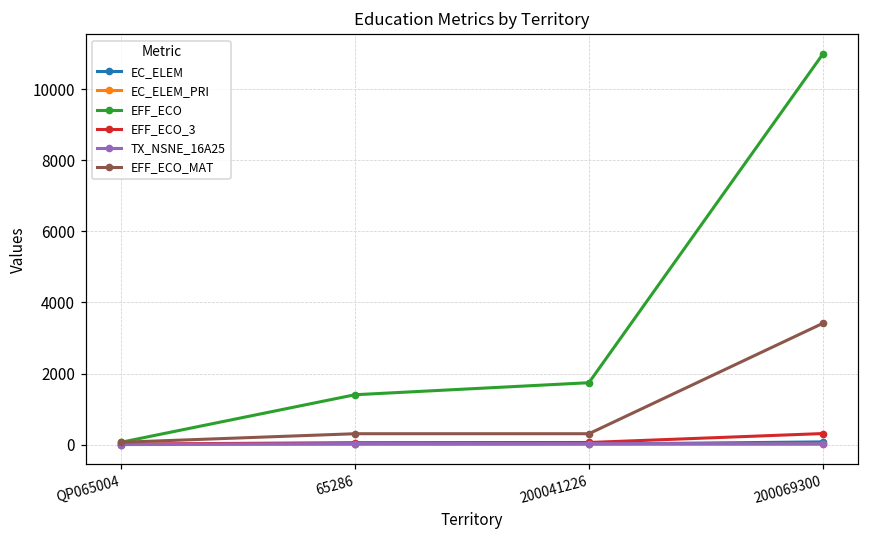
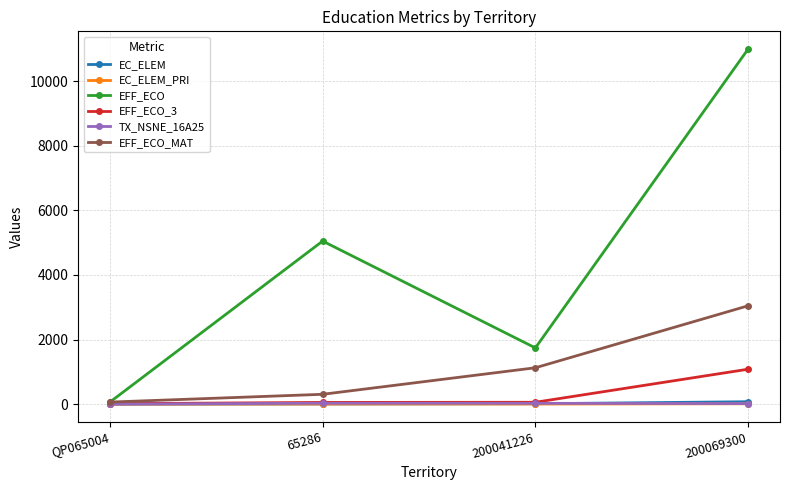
EFF_ECO, 65286: 1400 -> 5100
EFF_ECO_MAT, 200041226: 300 -> 1100
EFF_ECO_3, 200069300: 300 -> 1100
EFF_ECO_MAT, 200069300: 3400 -> 3000
